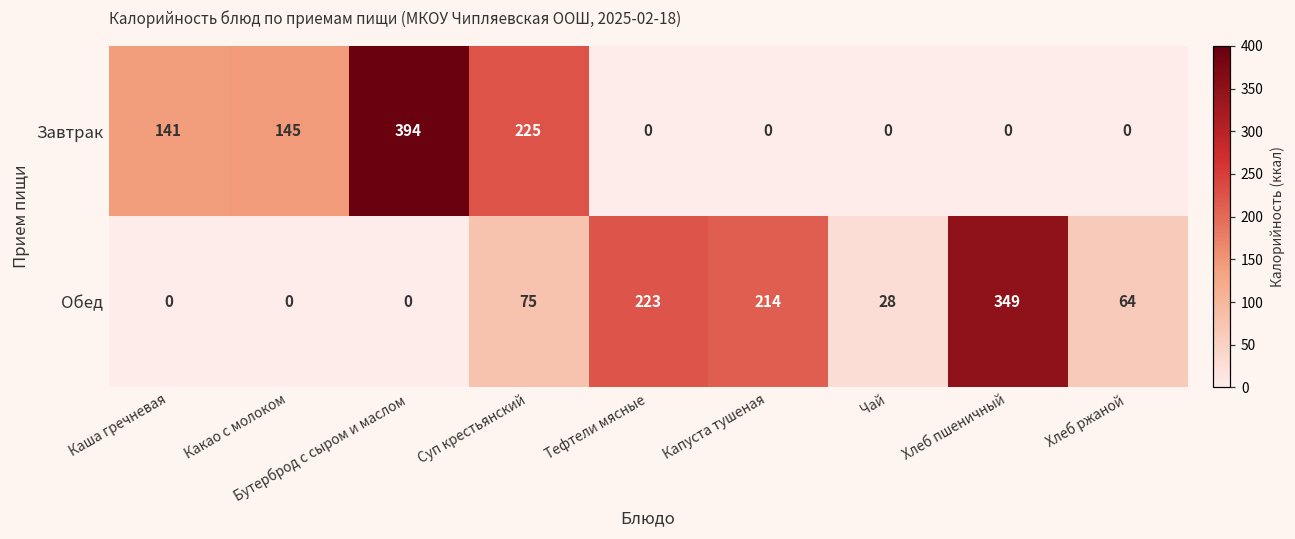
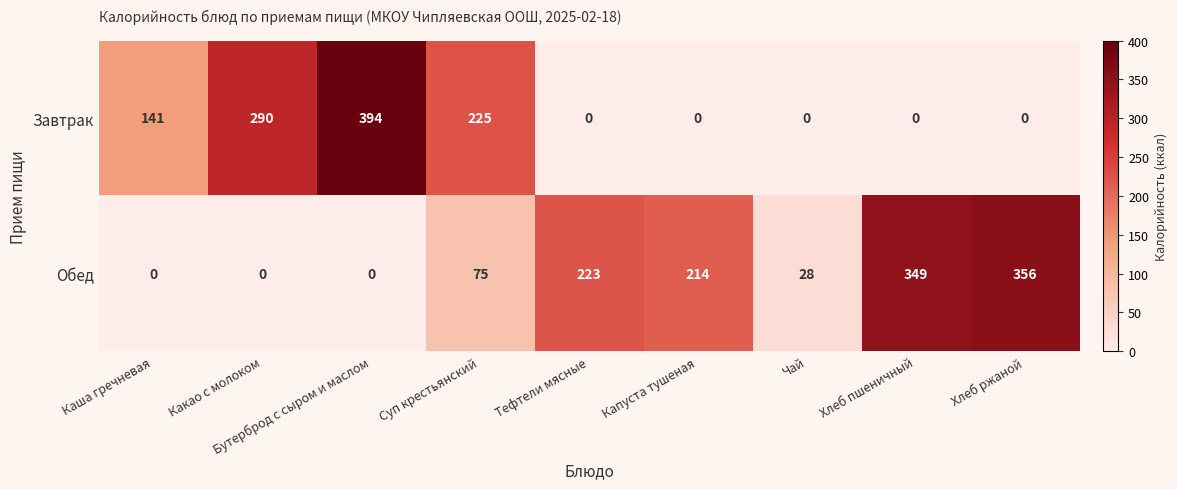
Завтрак, Какао с молоком: 145 -> 290
Обед, Хлеб ржаной: 64 -> 356
